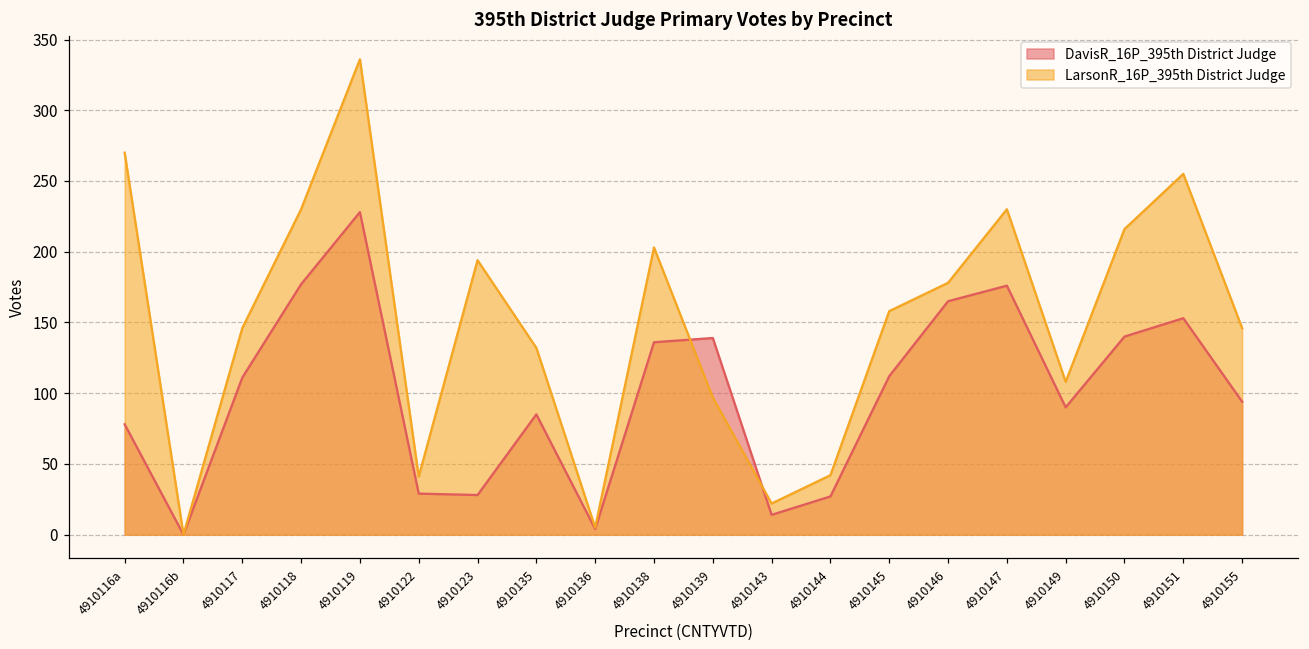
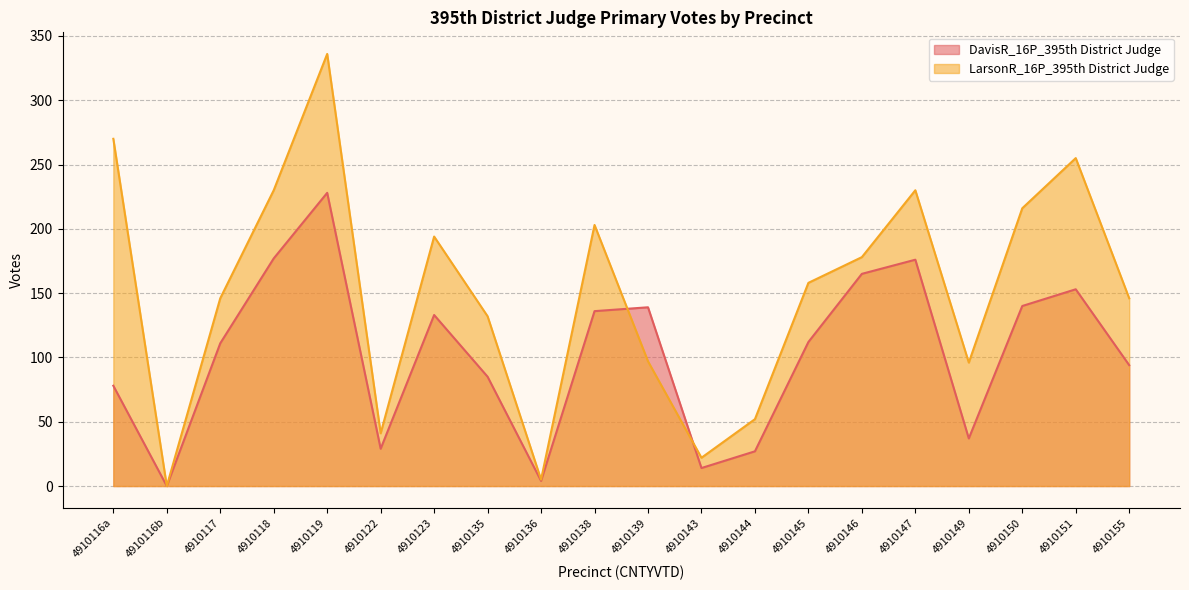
DavisR_16P_395th District Judge, 4910123: 28 -> 133
LarsonR_16P_395th District Judge, 4910144: 42 -> 52
DavisR_16P_395th District Judge, 4910149: 90 -> 37
LarsonR_16P_395th District Judge, 4910149: 108 -> 96
